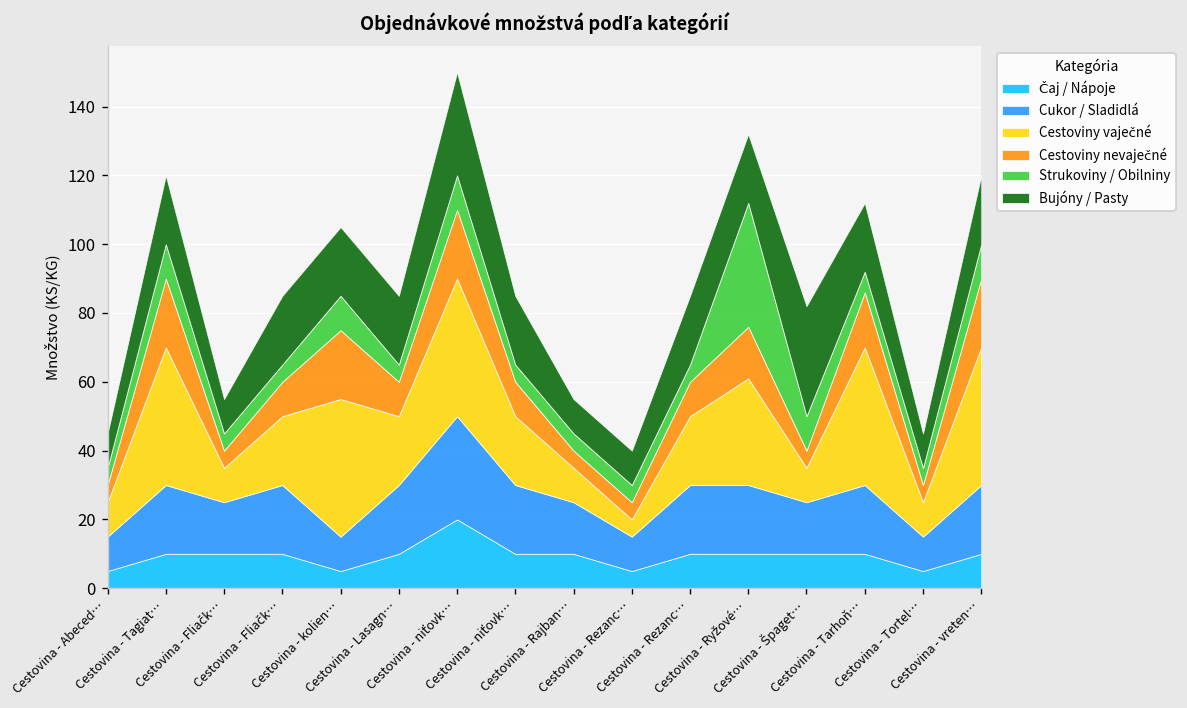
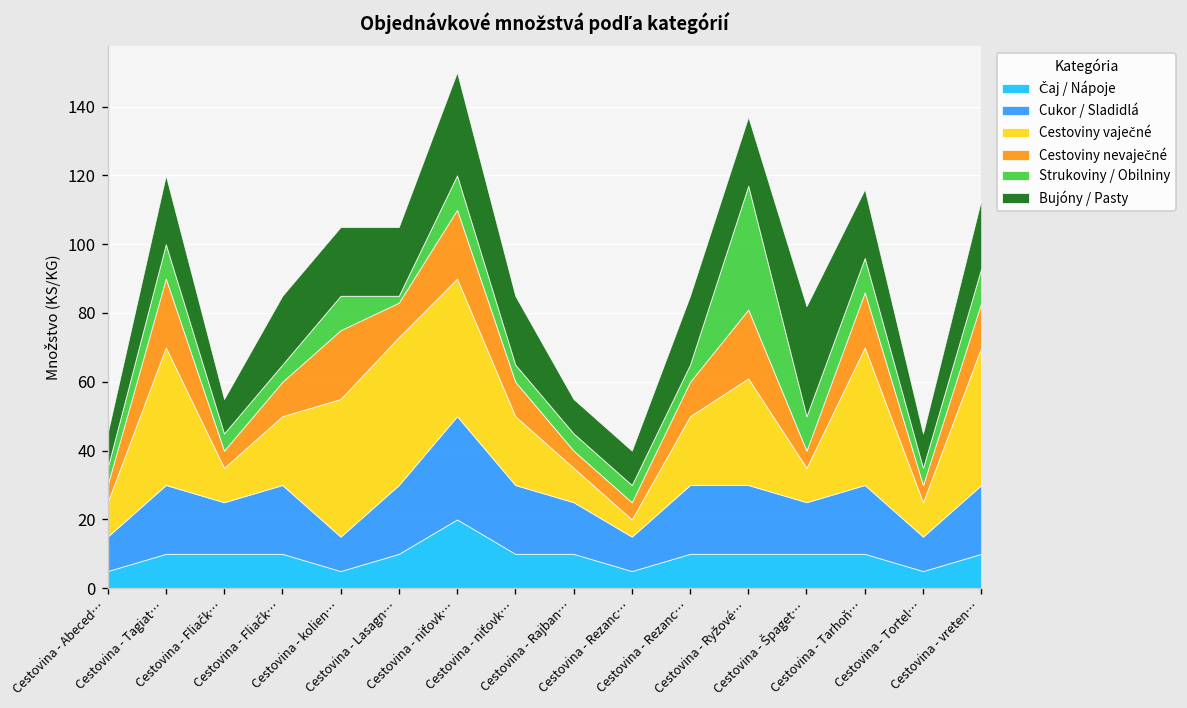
Cestoviny vaječné, Cestovina - Lasagn…: 20 -> 43
Strukoviny / Obilniny, Cestovina - Lasagn…: 5 -> 2
Cestoviny nevaječné, Cestovina - Ryžové…: 15 -> 20
Strukoviny / Obilniny, Cestovina - Tarhoň…: 6 -> 10
Cestoviny nevaječné, Cestovina - vreten…: 20 -> 13
